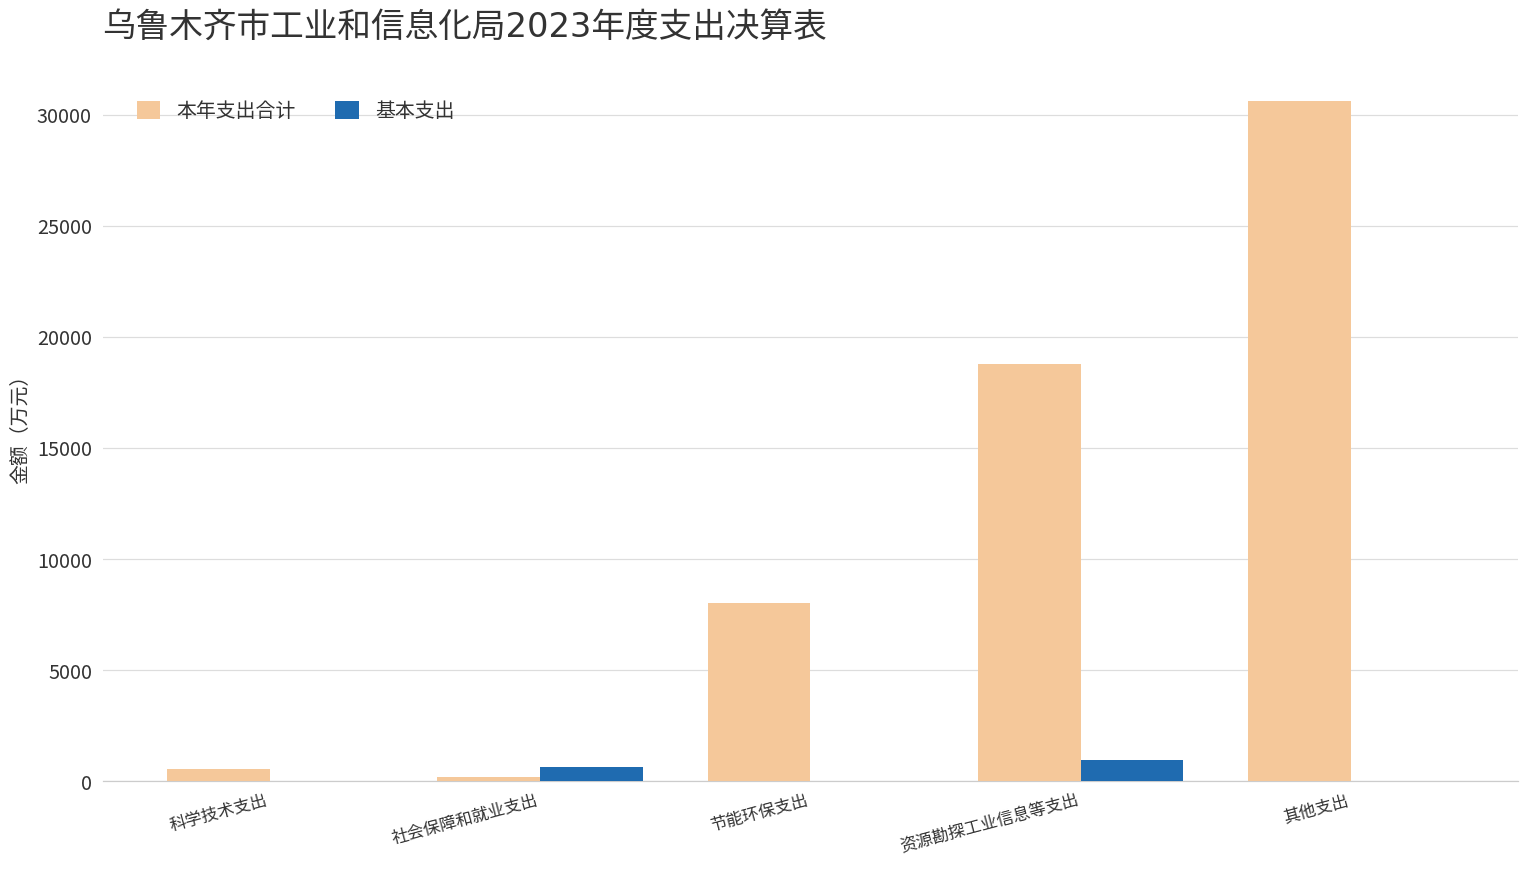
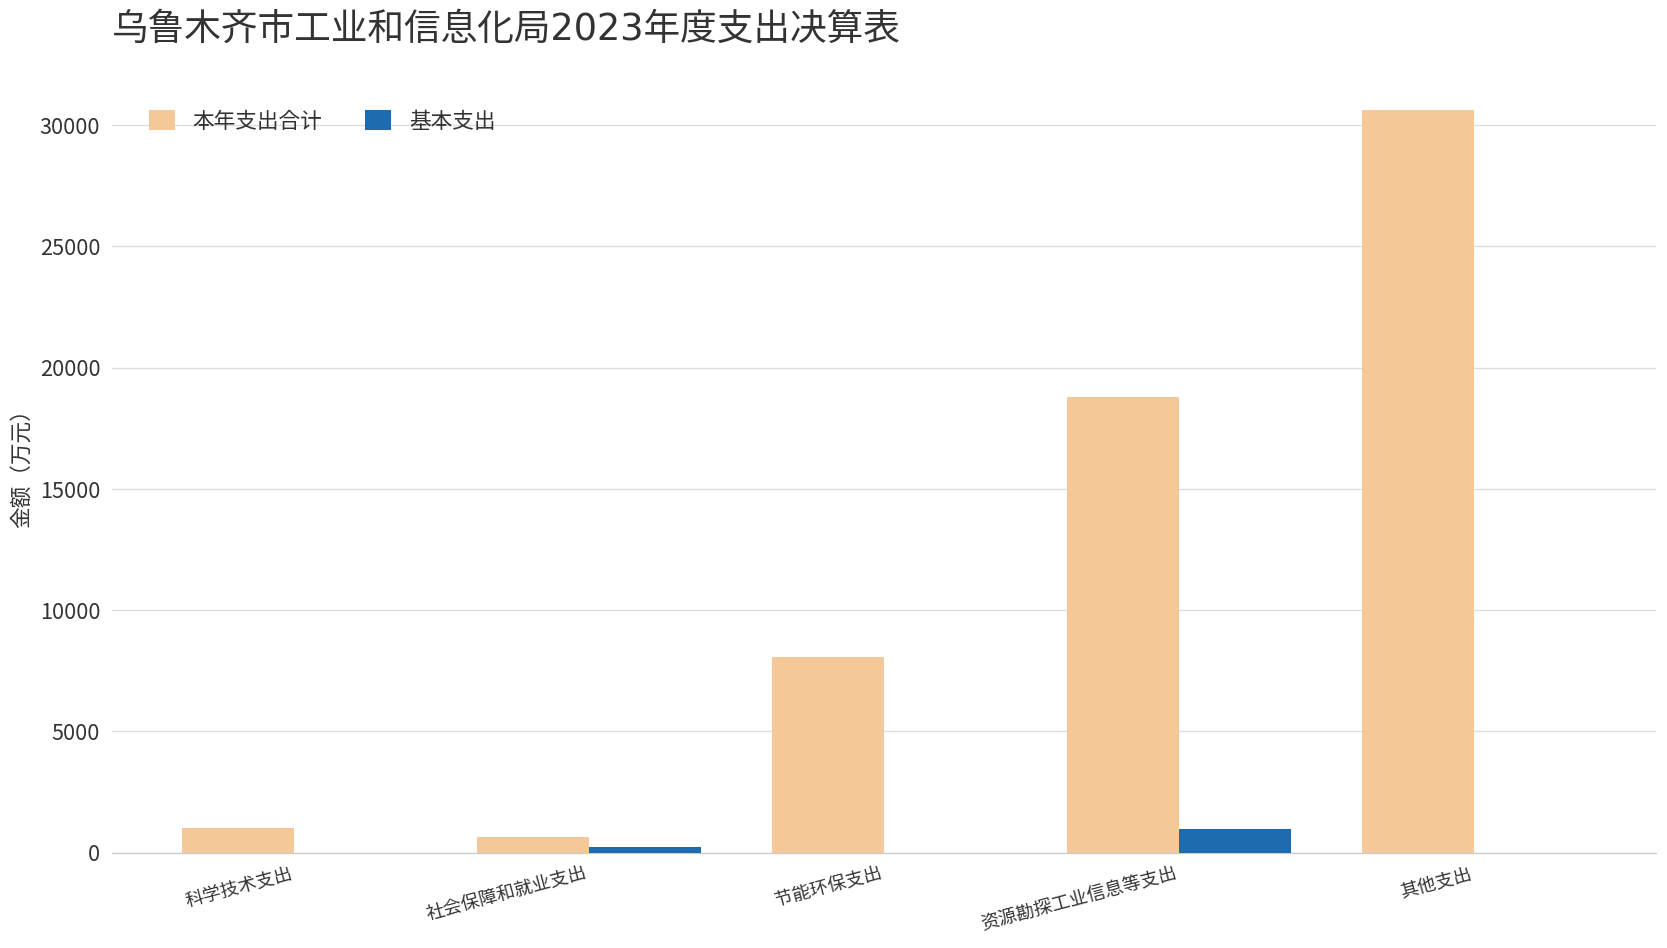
本年支出合计, 科学技术支出: 600 -> 1000
本年支出合计, 社会保障和就业支出: 200 -> 700
基本支出, 社会保障和就业支出: 700 -> 200
